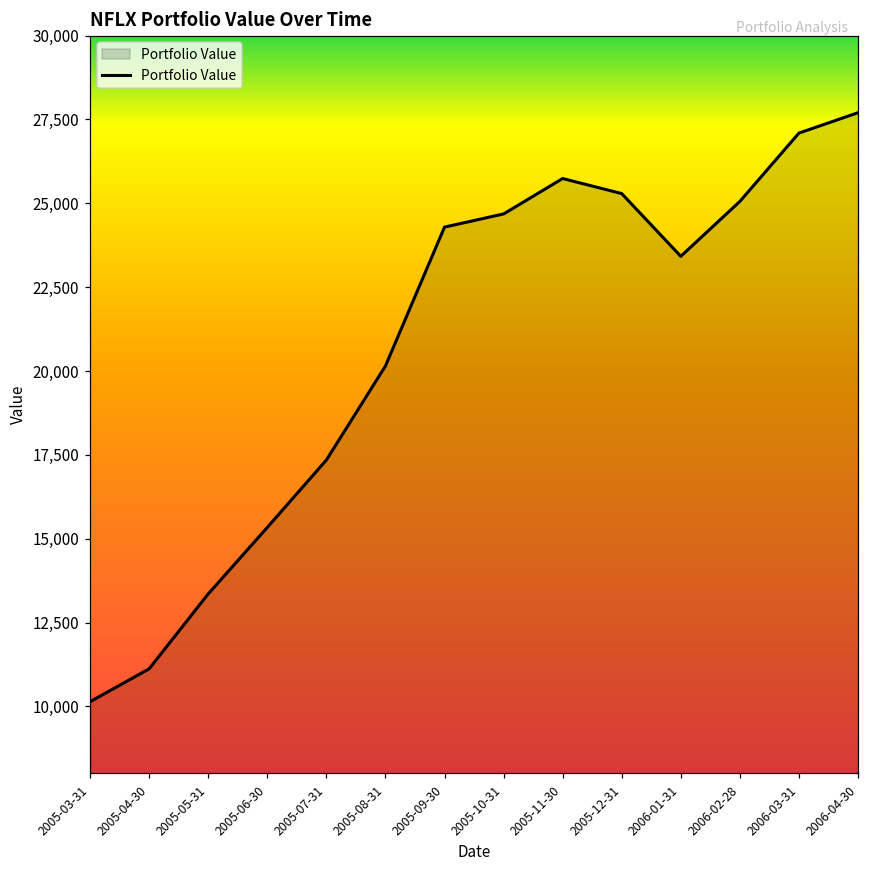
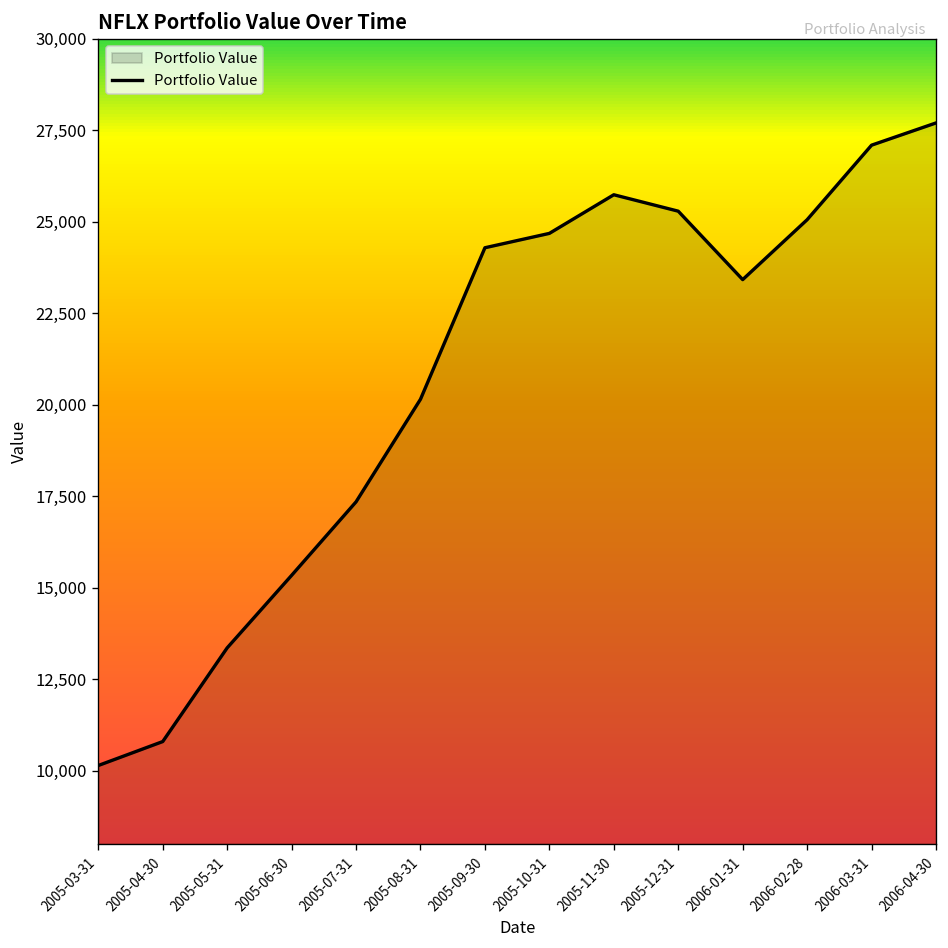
2005-04-30: 11,100 -> 10,800
